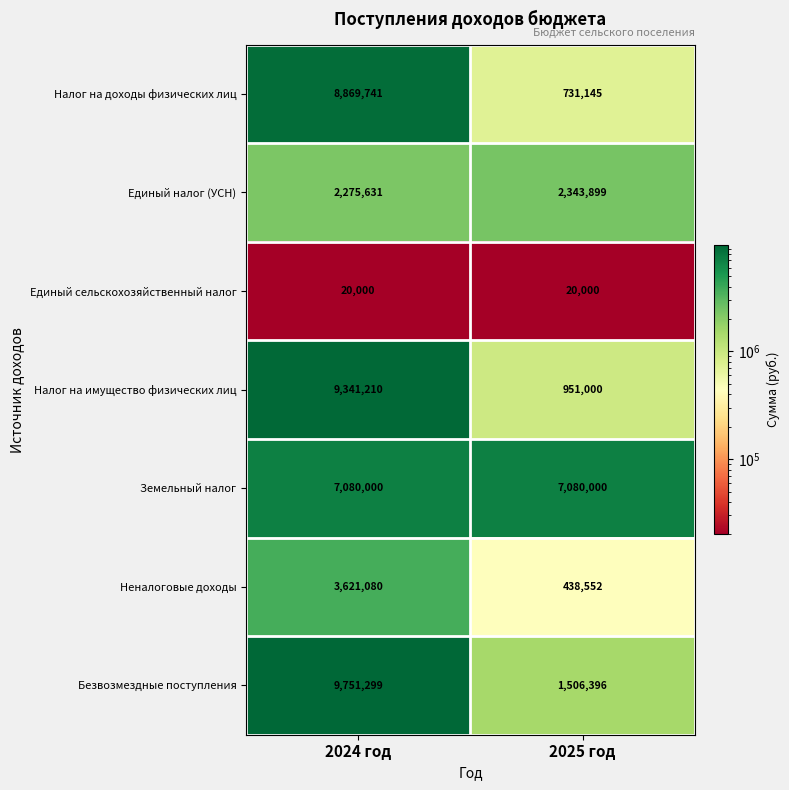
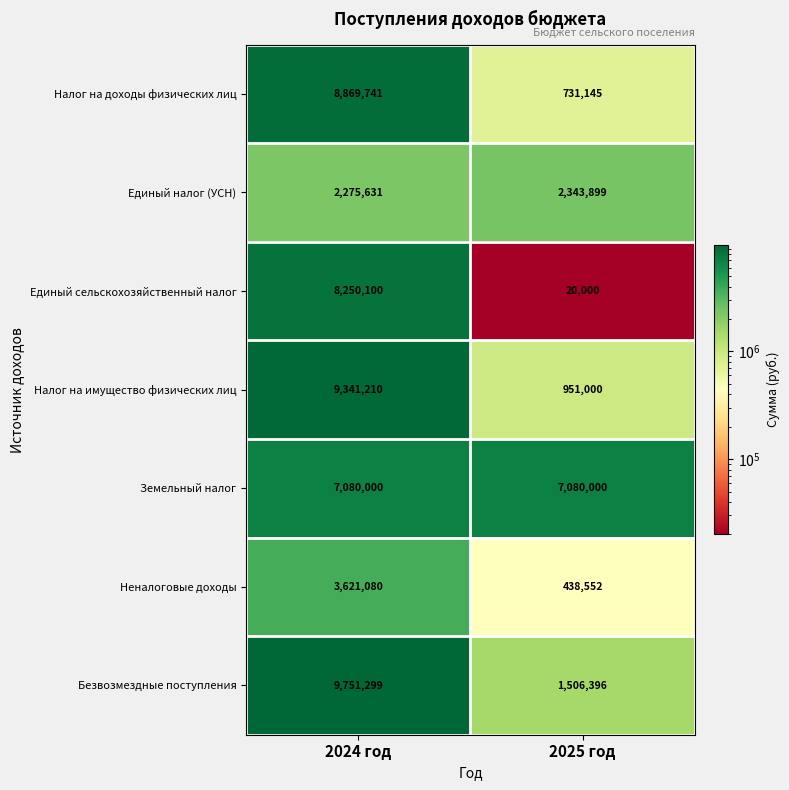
Единый сельскохозяйственный налог, 2024 год: 20,000 -> 8,250,100
